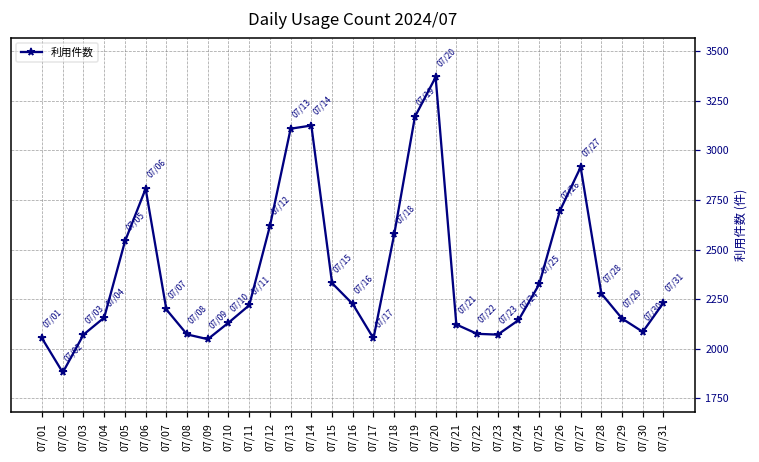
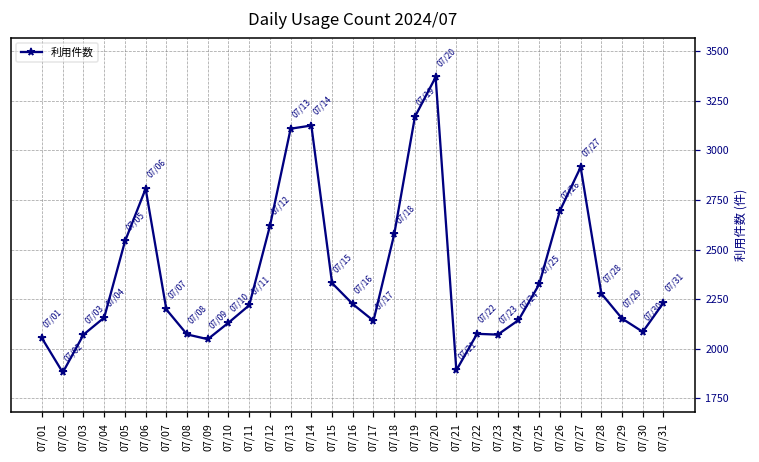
07/17: 2050 -> 2140
07/21: 2120 -> 1890
